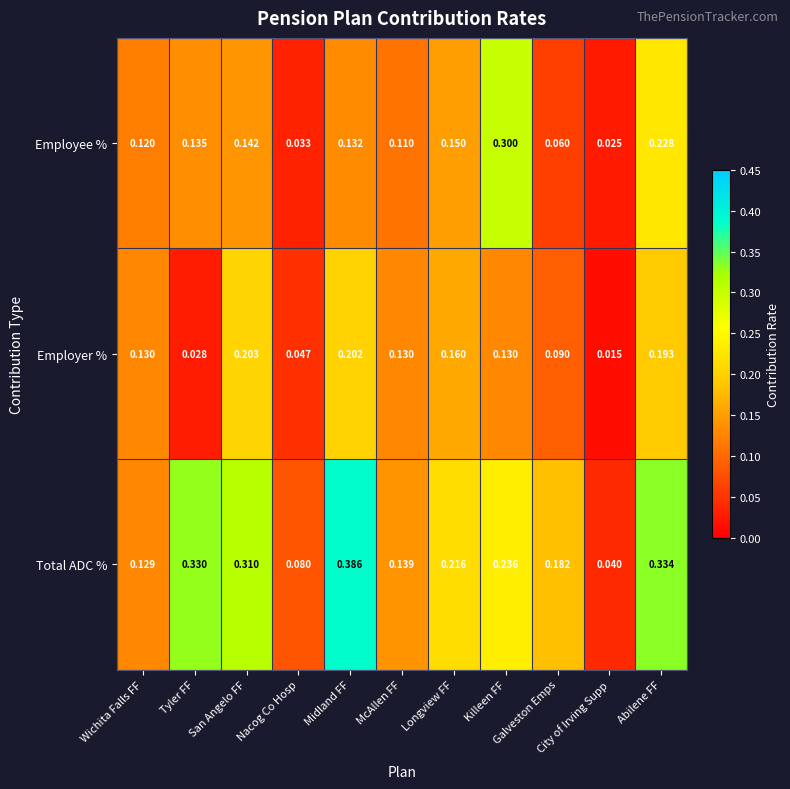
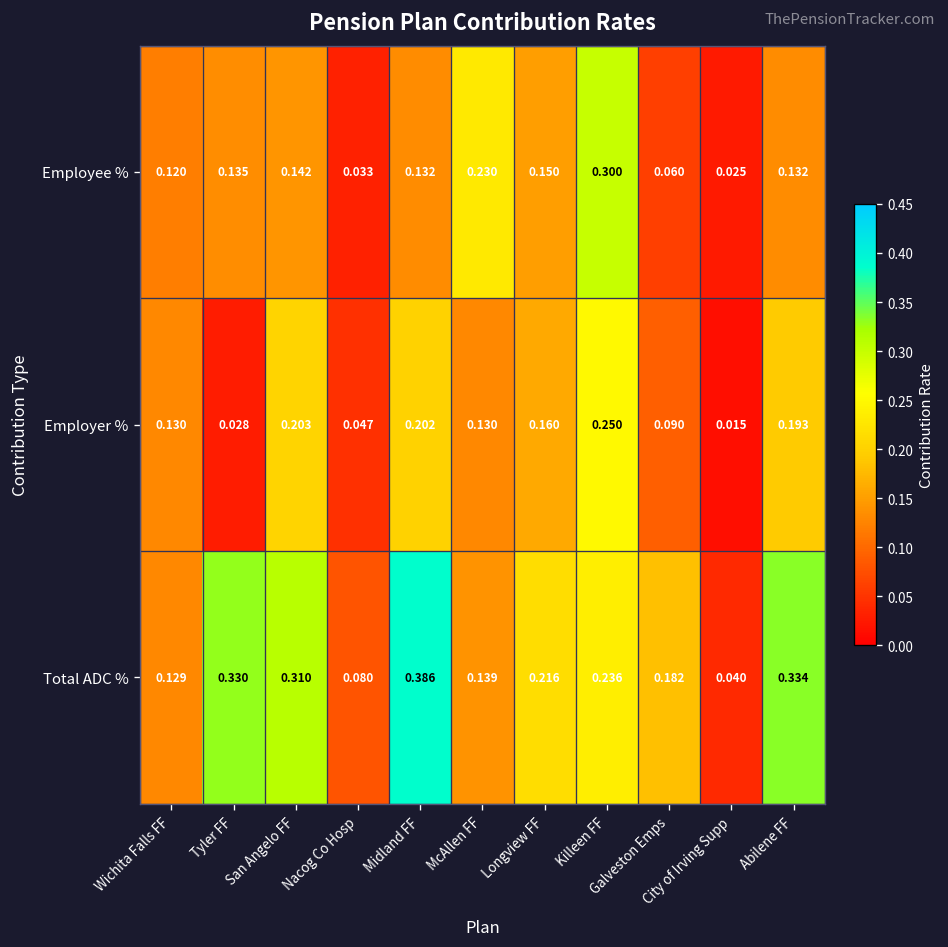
Employee %, McAllen FF: 0.110 -> 0.230
Employee %, Abilene FF: 0.228 -> 0.132
Employer %, Killeen FF: 0.130 -> 0.250
